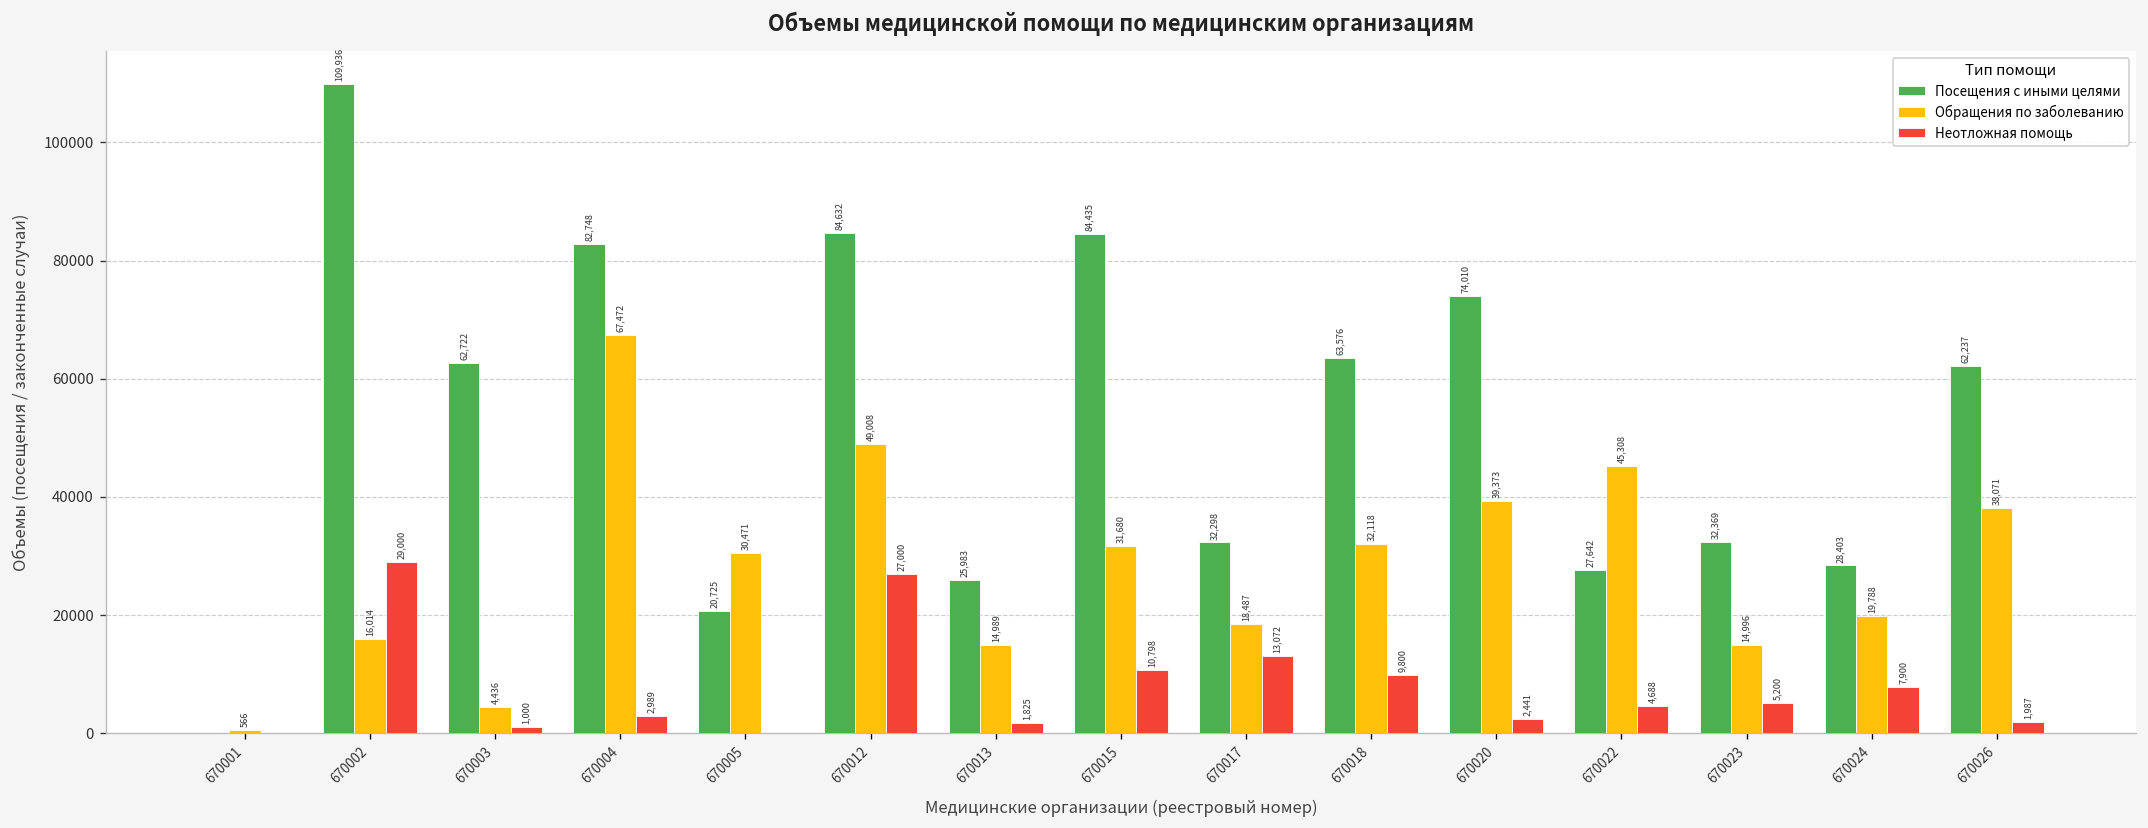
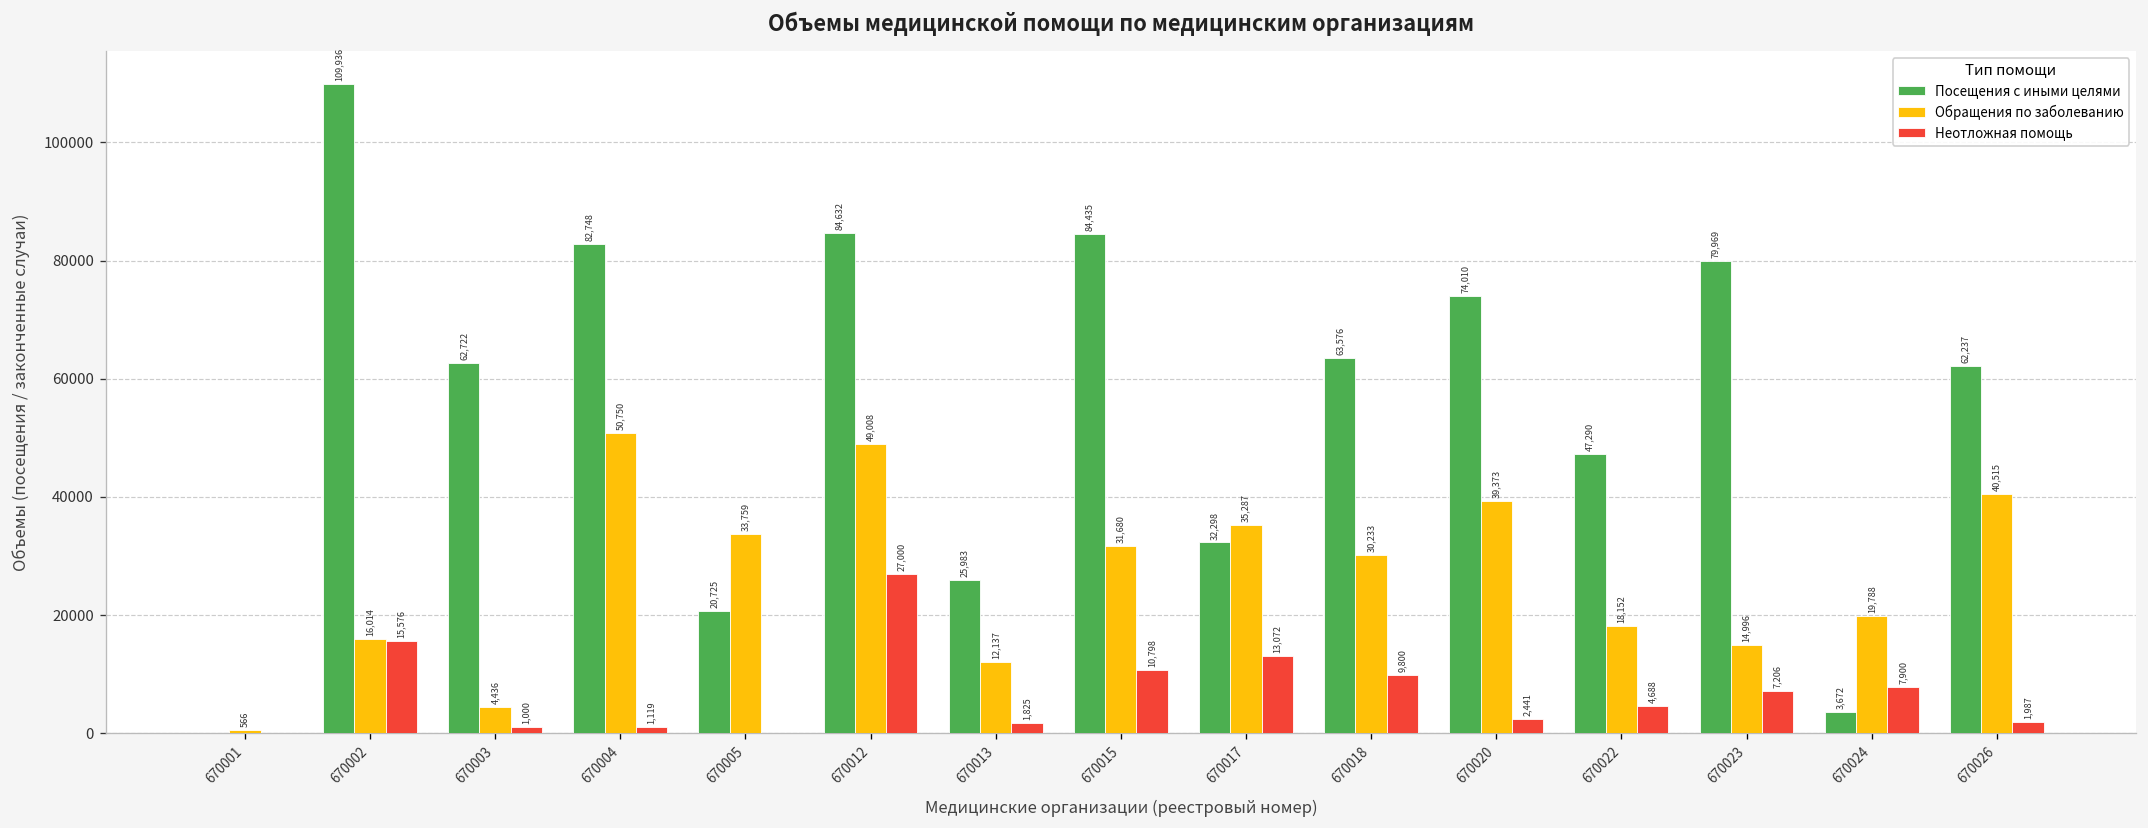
Неотложная помощь, 670002: 29,000 -> 15,576
Обращения по заболеванию, 670004: 67,472 -> 50,750
Неотложная помощь, 670004: 2,989 -> 1,119
Обращения по заболеванию, 670005: 30,471 -> 33,759
Обращения по заболеванию, 670013: 14,989 -> 12,137
Обращения по заболеванию, 670017: 18,487 -> 35,287
Обращения по заболеванию, 670018: 32,118 -> 30,233
Посещения с иными целями, 670022: 27,642 -> 47,290
Обращения по заболеванию, 670022: 45,308 -> 18,152
Посещения с иными целями, 670023: 32,369 -> 79,969
Неотложная помощь, 670023: 5,200 -> 7,206
Посещения с иными целями, 670024: 28,403 -> 3,672
Обращения по заболеванию, 670026: 38,071 -> 40,515
